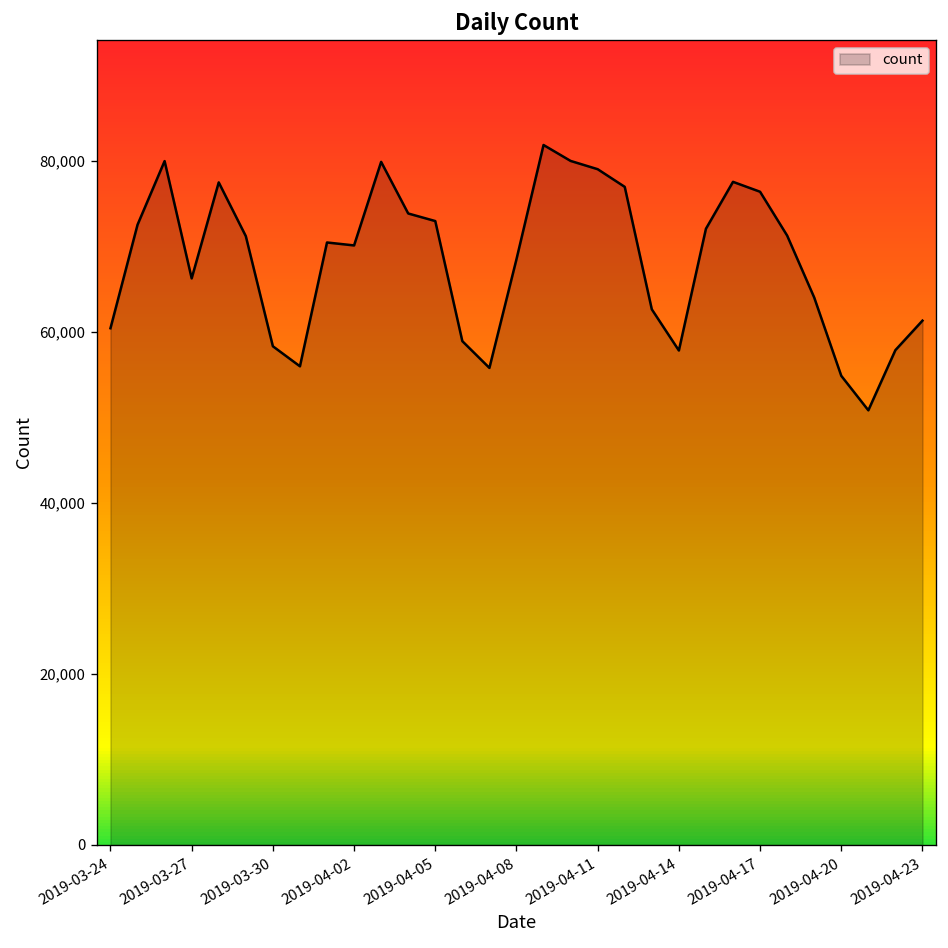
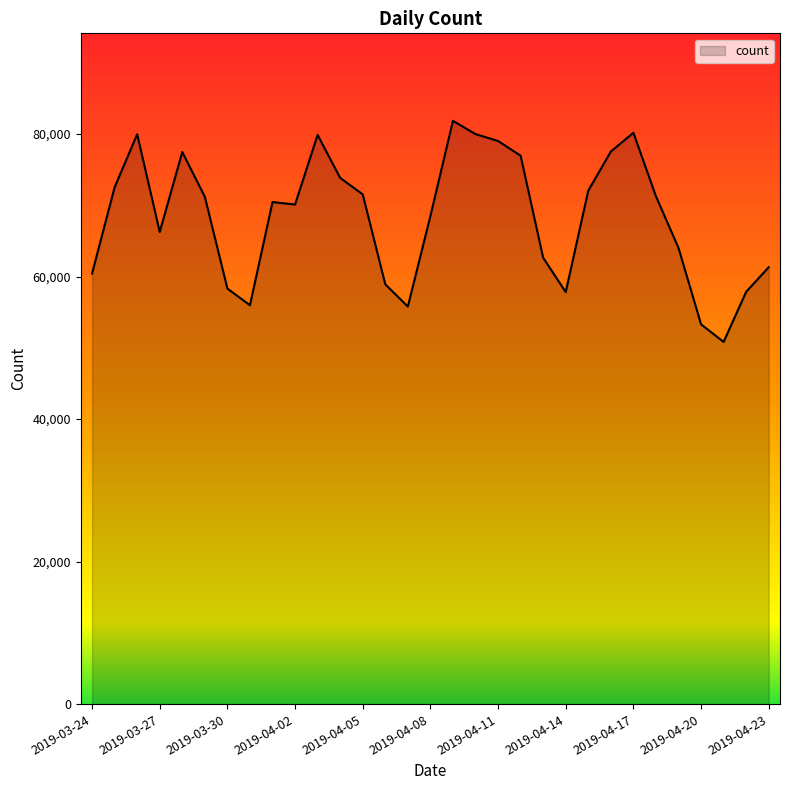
2019-04-05: 73,000 -> 72,000
2019-04-17: 76,000 -> 80,000
2019-04-20: 55,000 -> 53,000
